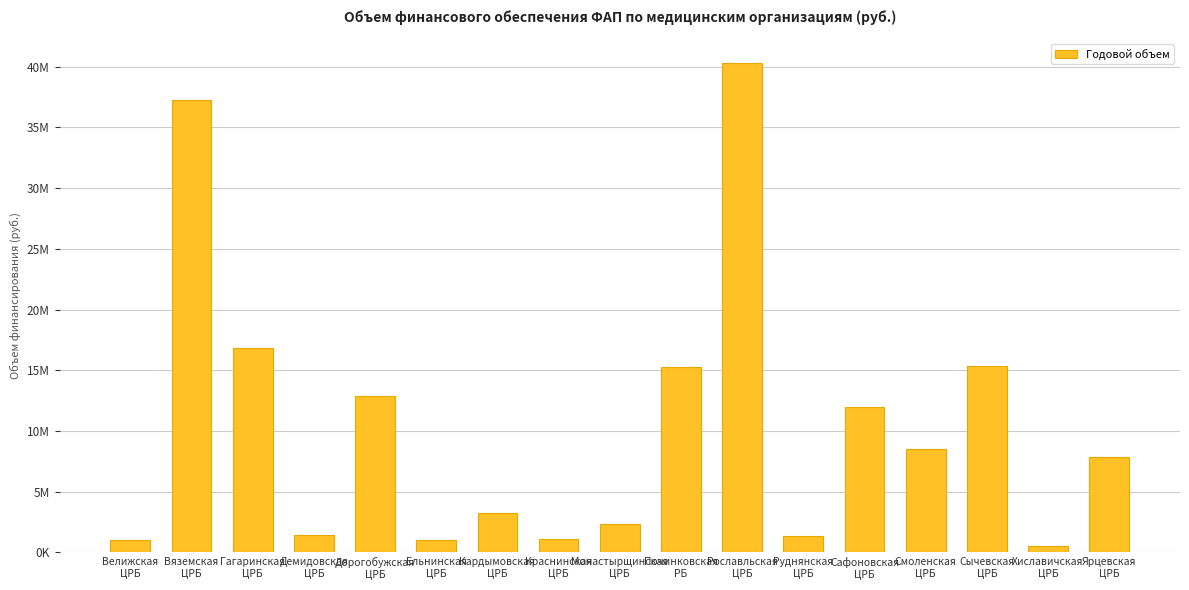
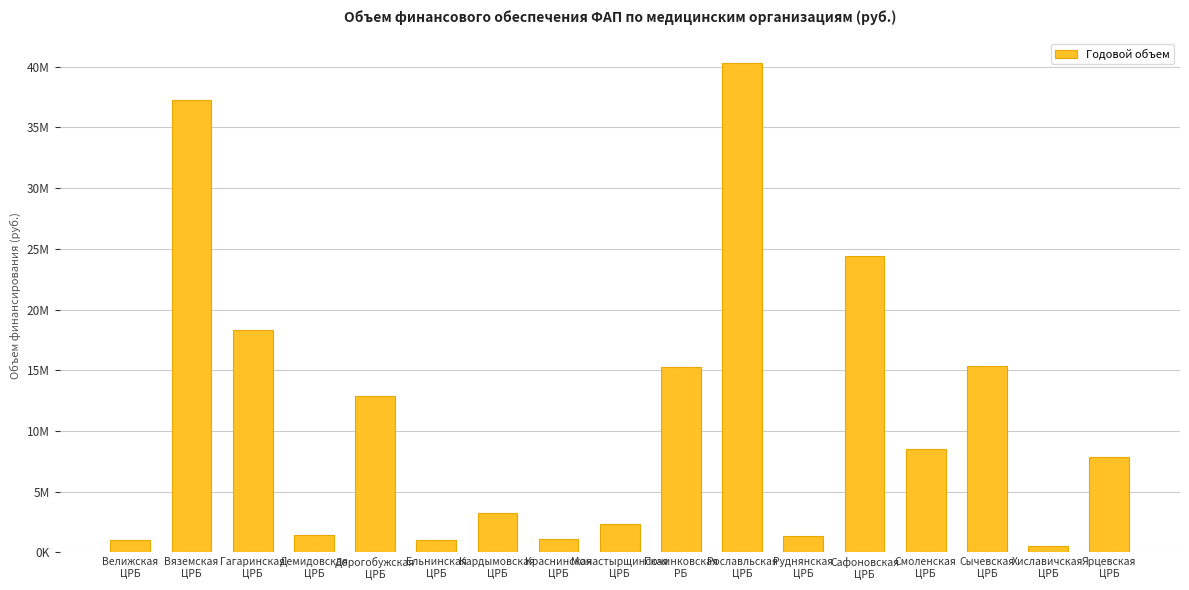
Гагаринская ЦРБ: 16800000 -> 18300000
Сафоновская ЦРБ: 12000000 -> 24400000
